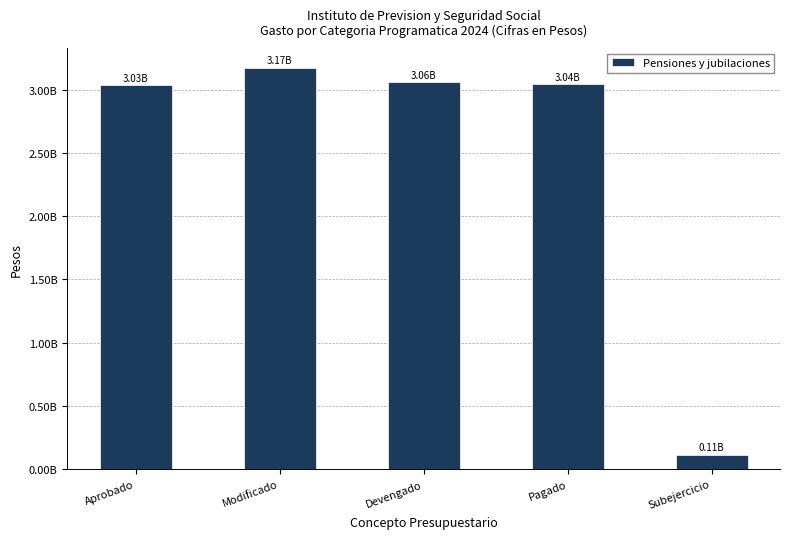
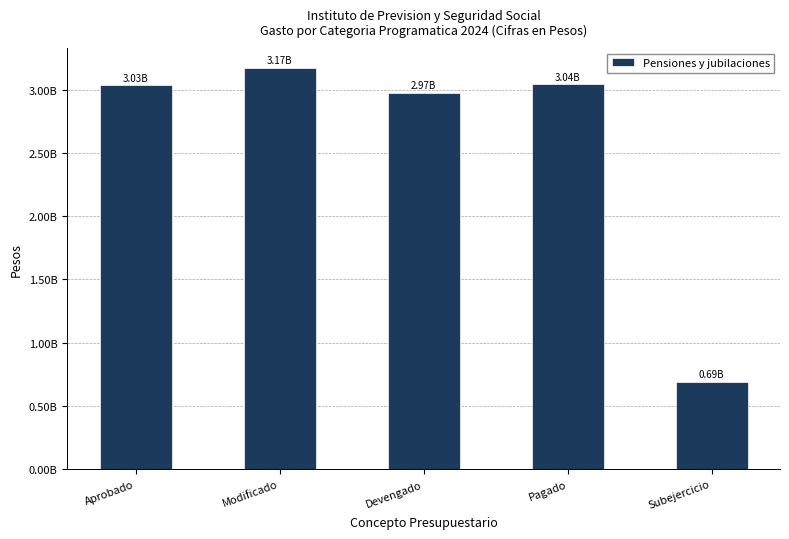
Devengado: 3.06B -> 2.97B
Subejercicio: 0.11B -> 0.69B
